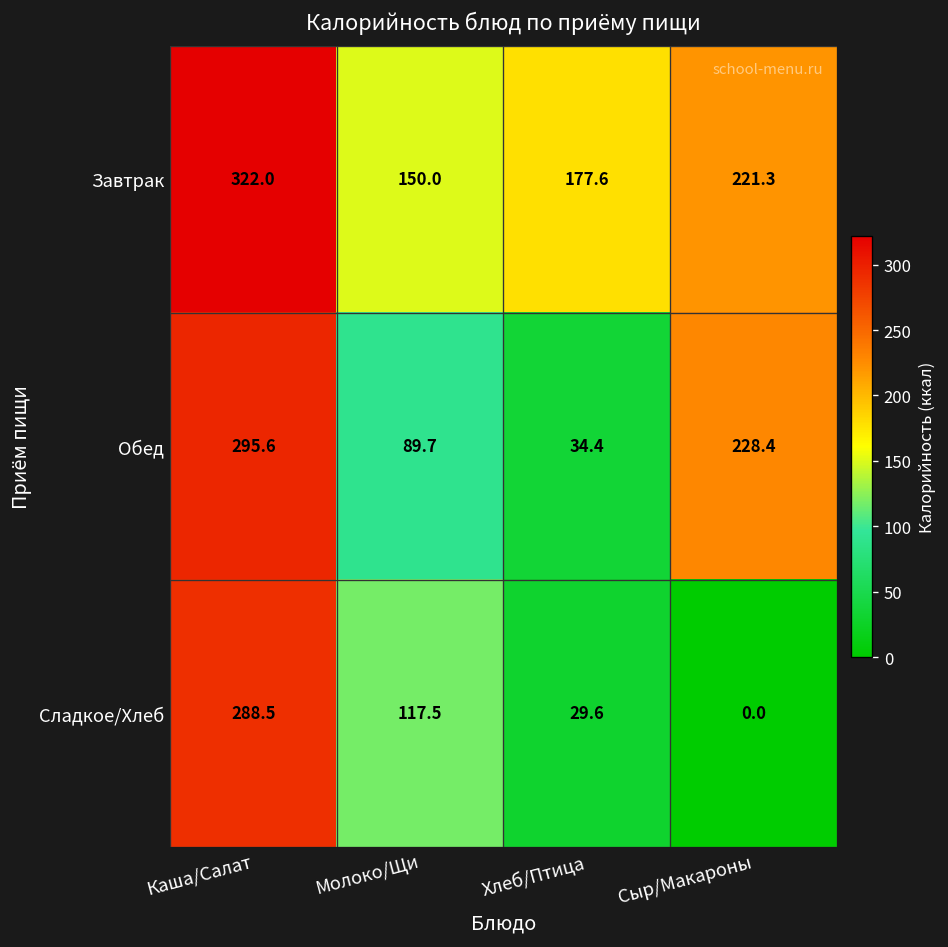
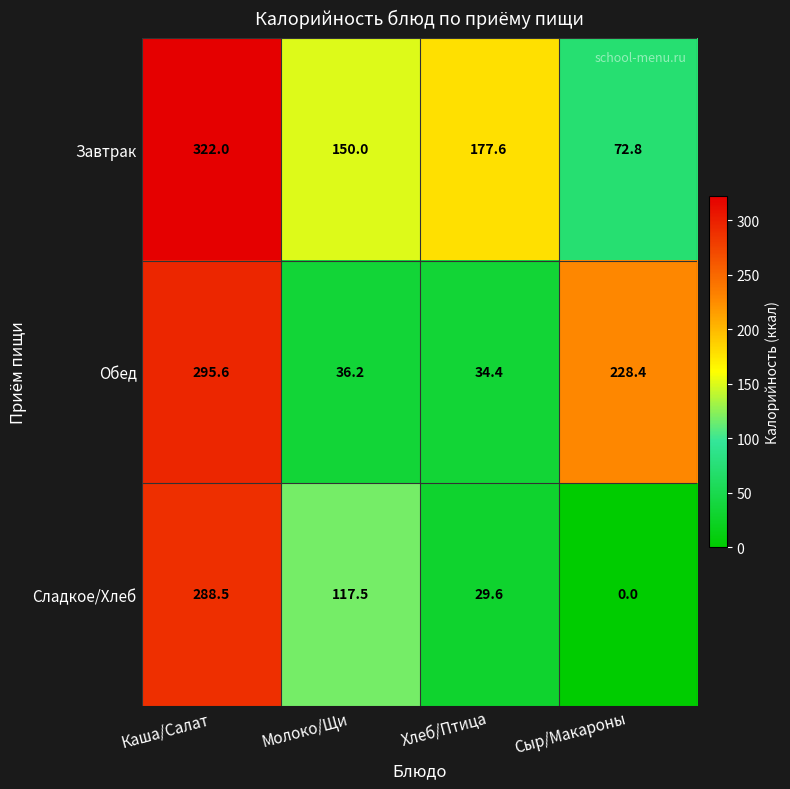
Завтрак, Сыр/Макароны: 221.3 -> 72.8
Обед, Молоко/Щи: 89.7 -> 36.2
